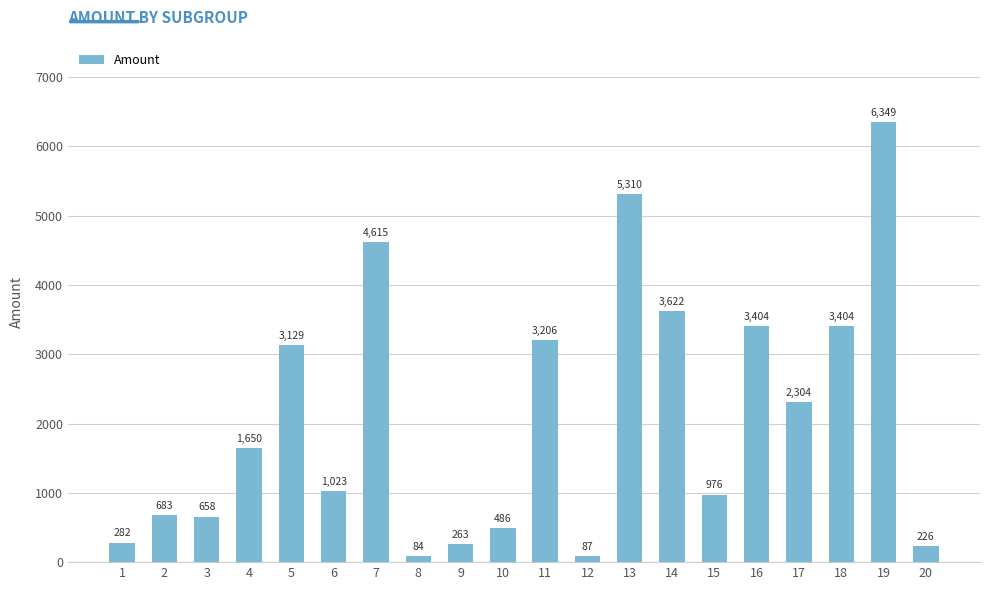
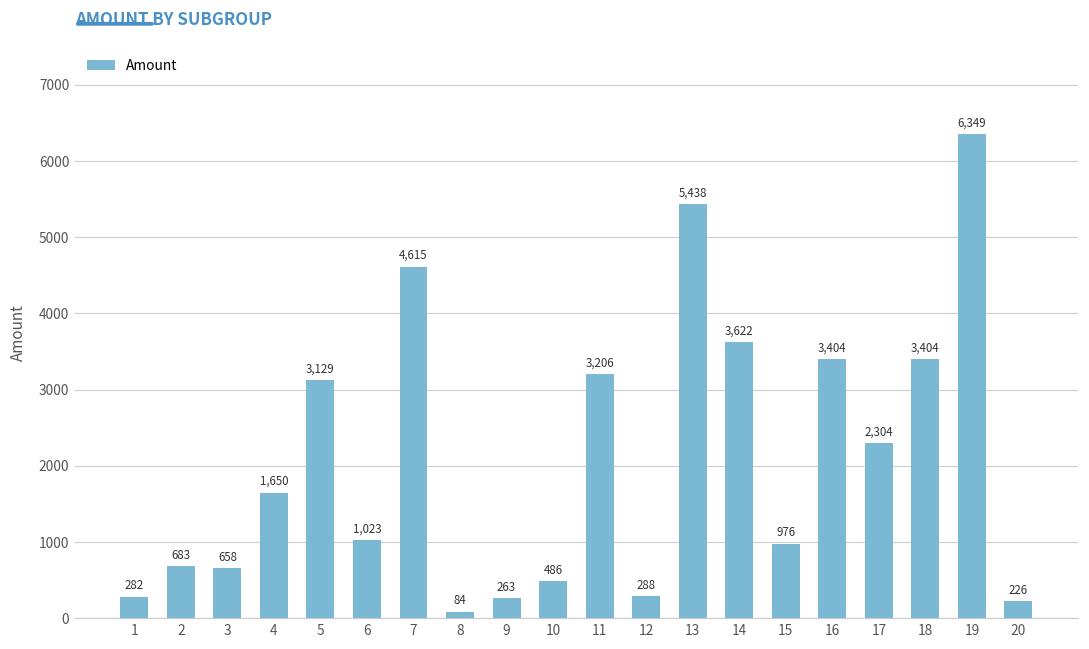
12: 87 -> 288
13: 5,310 -> 5,438
